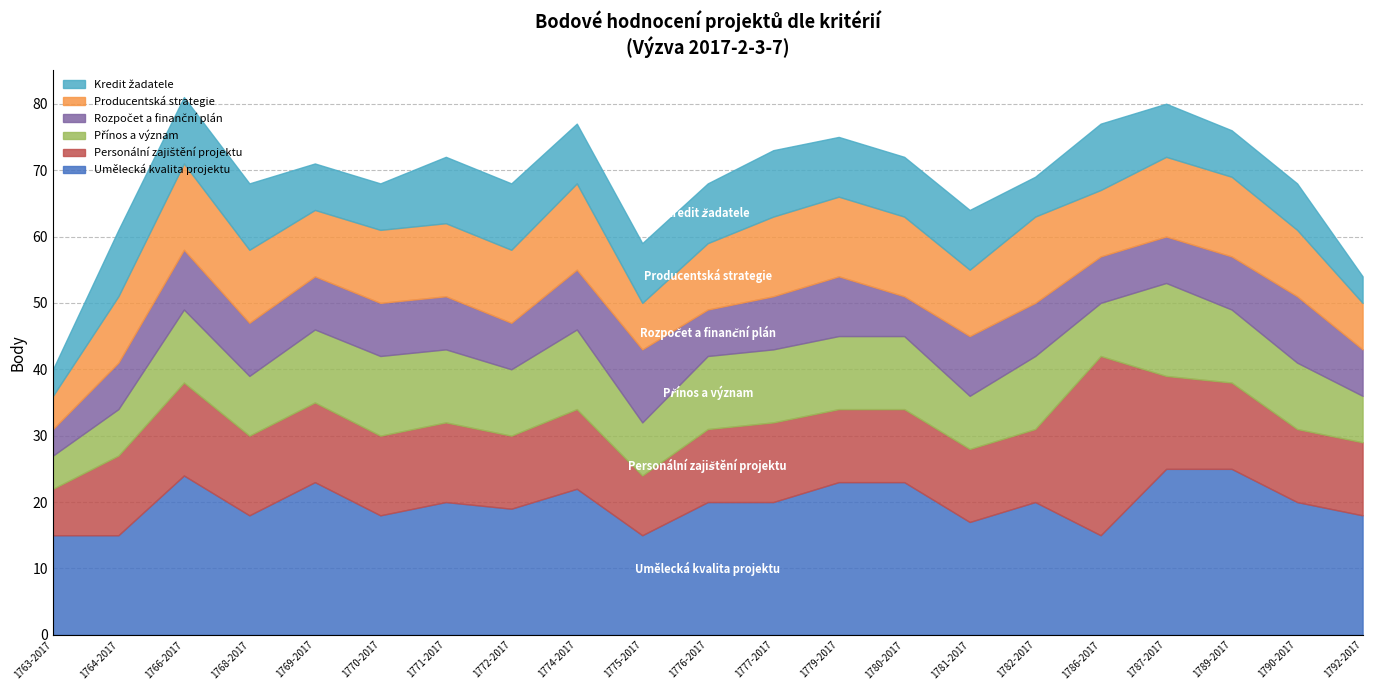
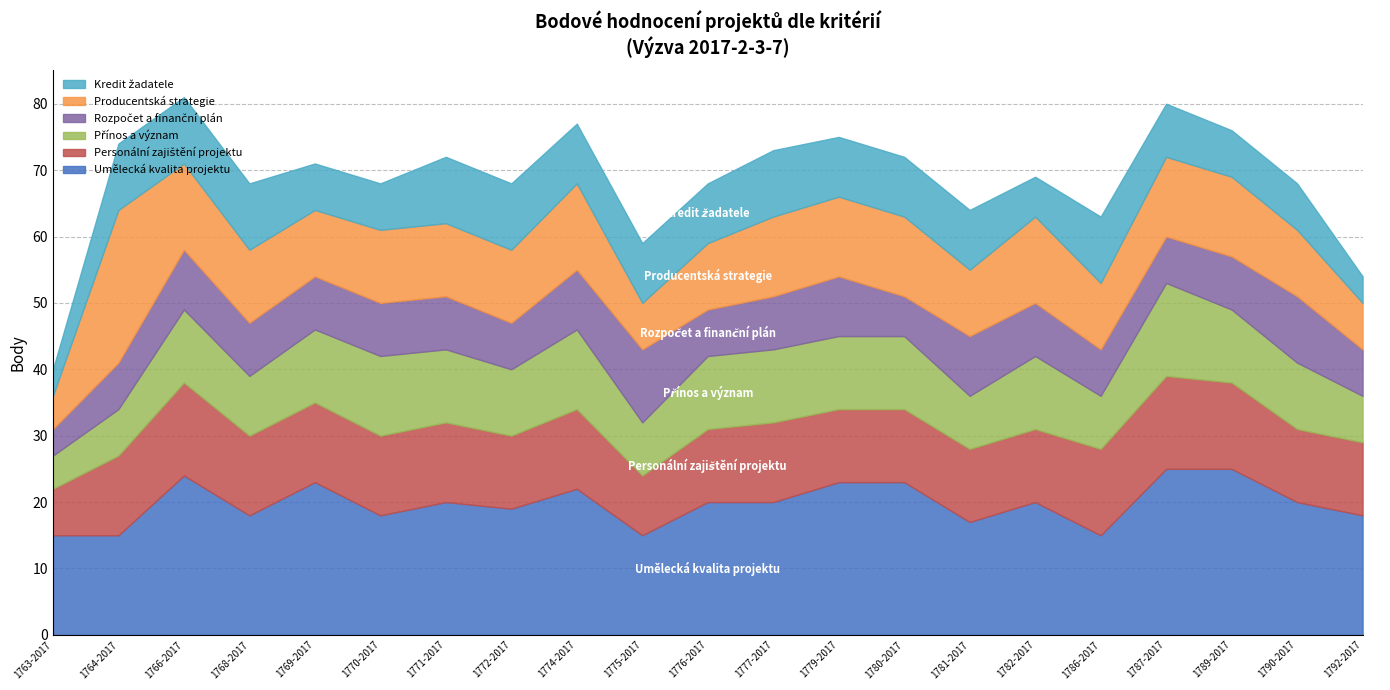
Producentská strategie, 1764-2017: 10 -> 23
Personální zajištění projektu, 1786-2017: 27 -> 13
